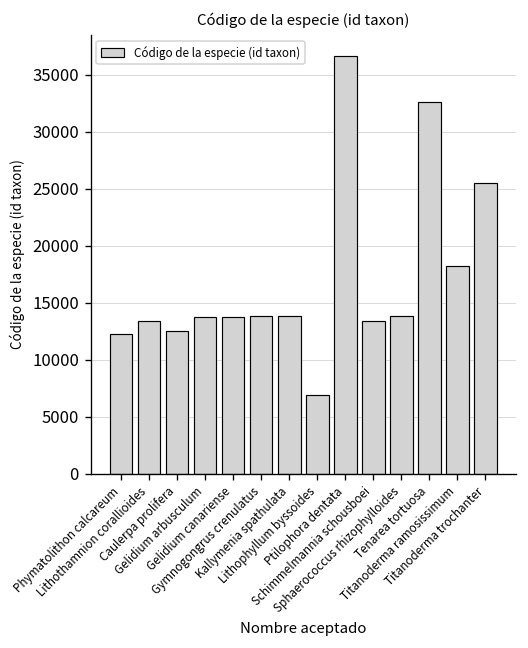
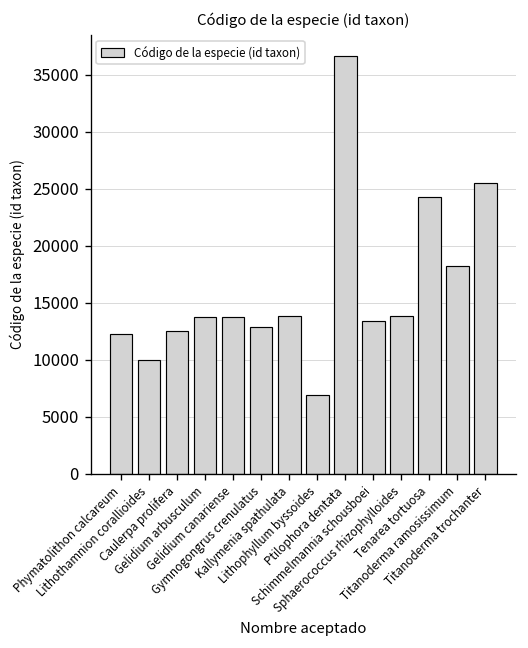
Lithothamnion corallioides: 13000 -> 10000
Gymnogongrus crenulatus: 14000 -> 13000
Tenarea tortuosa: 33000 -> 24000
